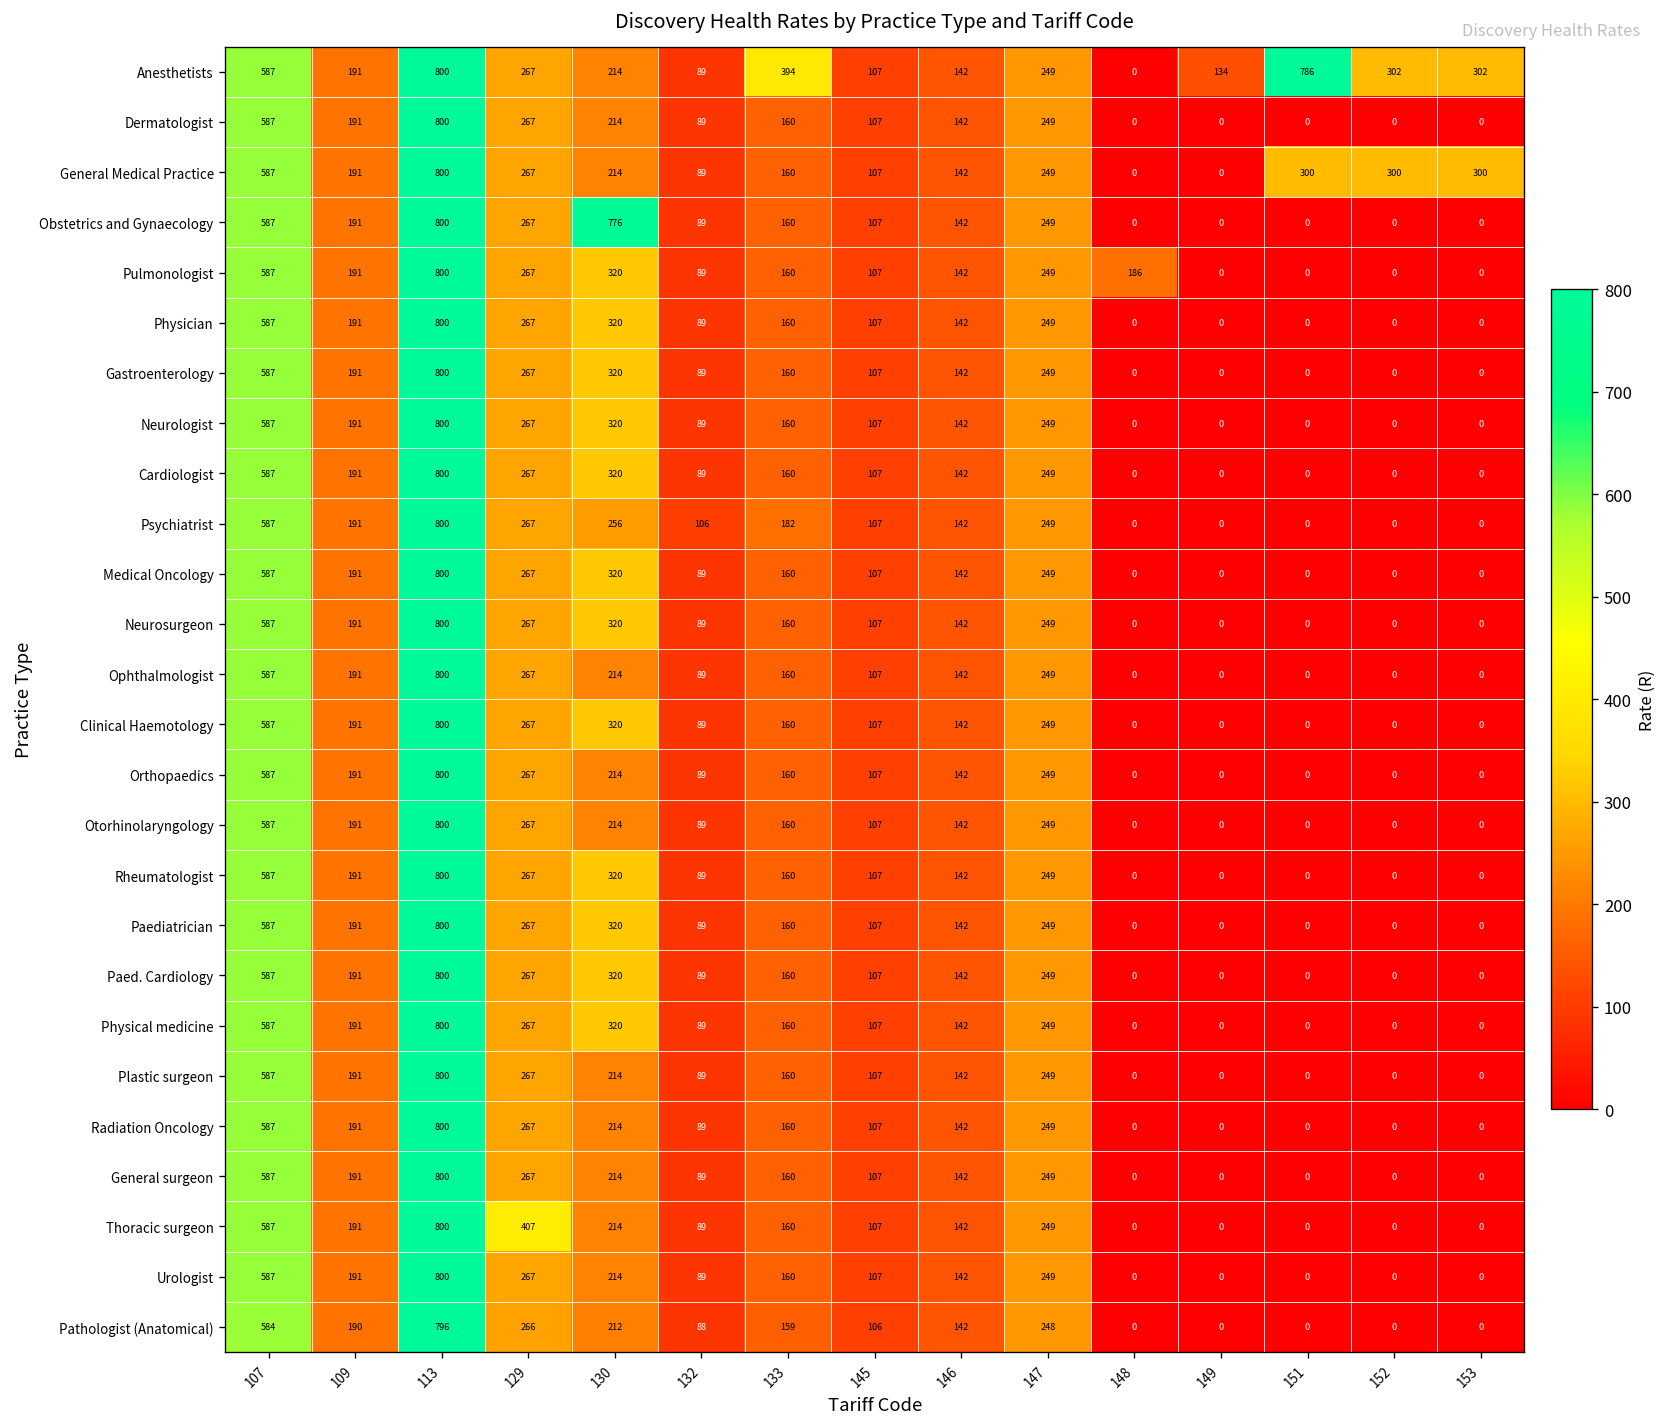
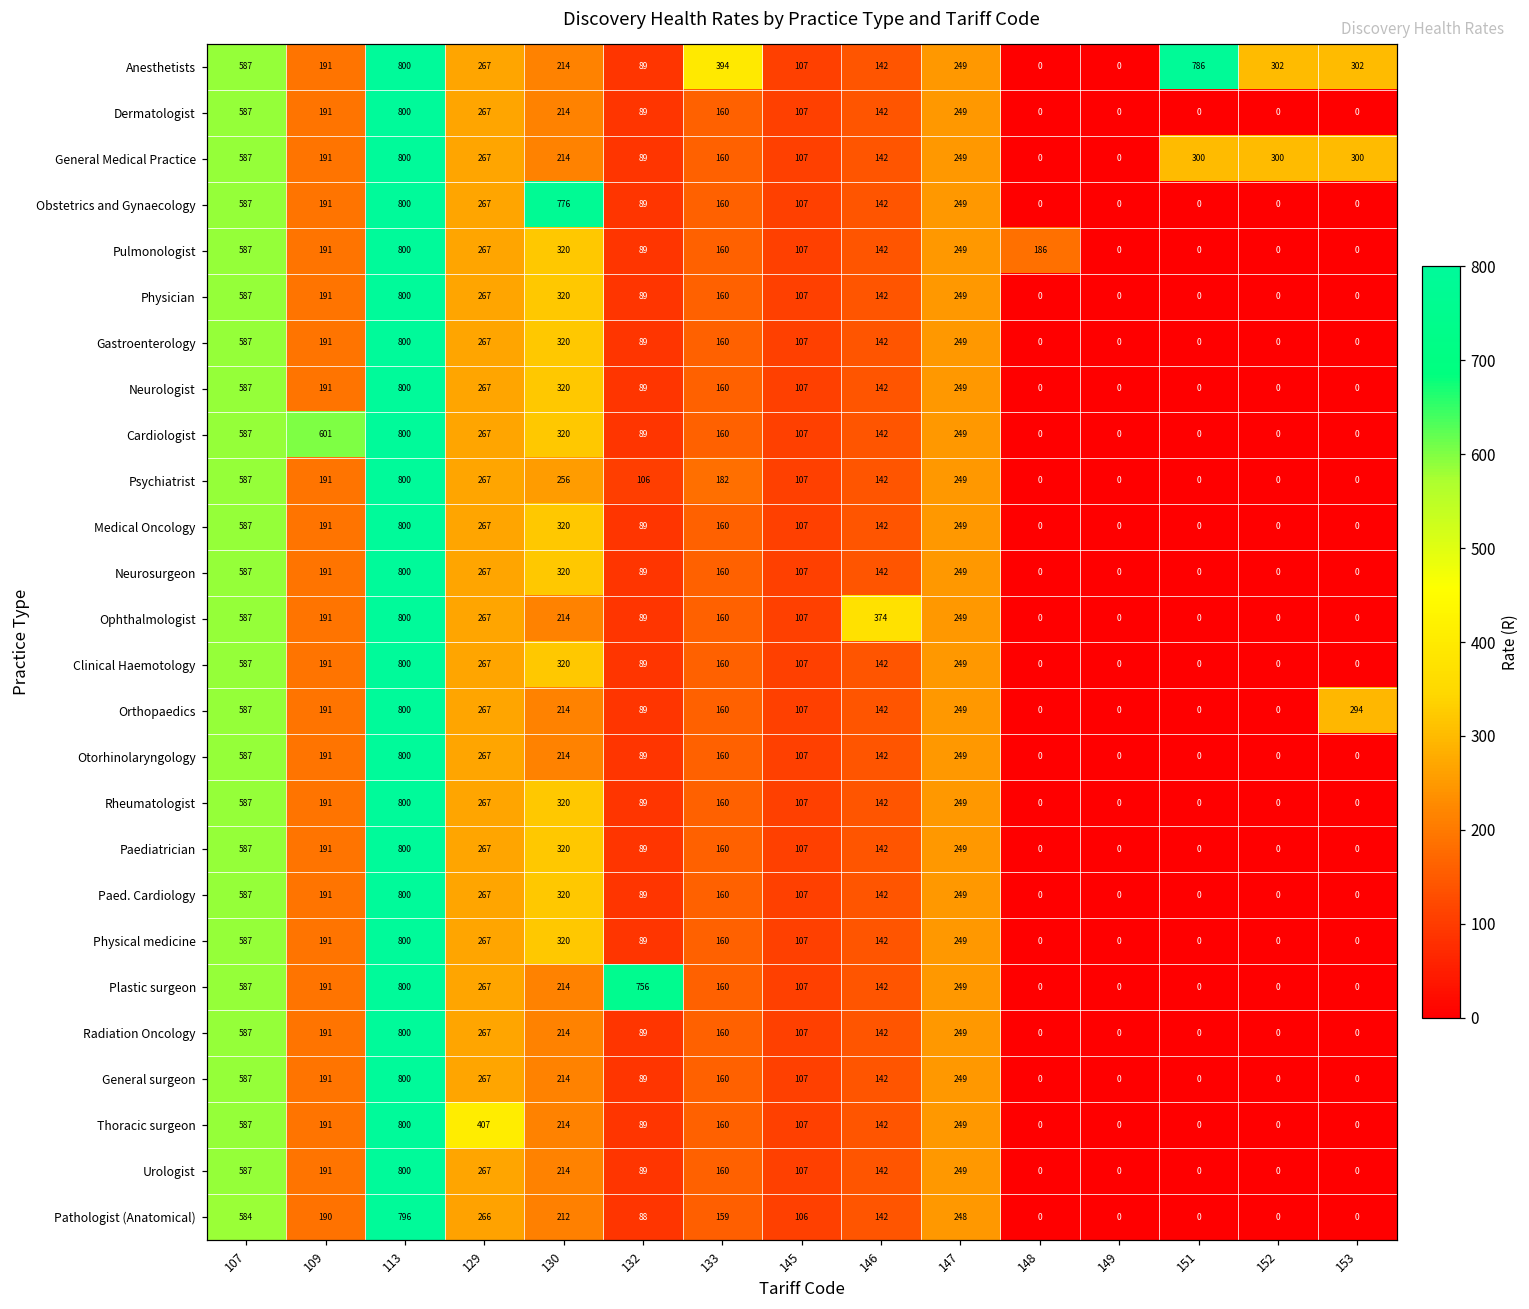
Anesthetists, 149: 134 -> 0
Cardiologist, 109: 191 -> 601
Ophthalmologist, 146: 142 -> 374
Orthopaedics, 153: 0 -> 294
Plastic surgeon, 132: 89 -> 756
